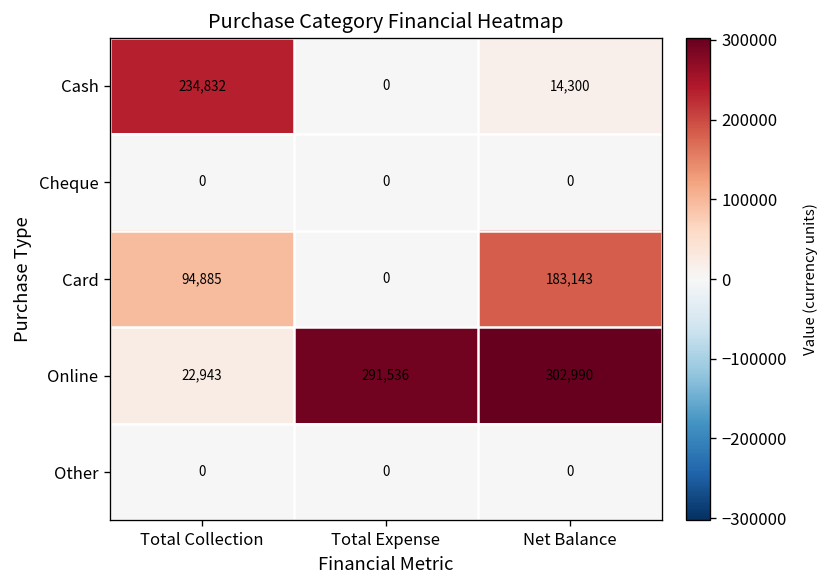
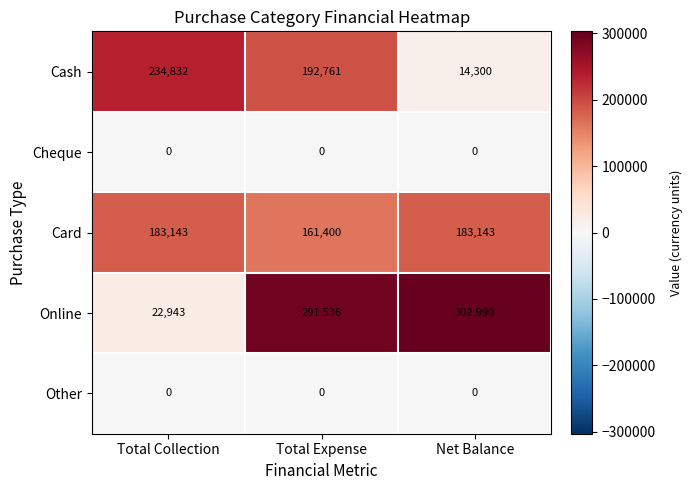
Cash, Total Expense: 0 -> 192,761
Card, Total Collection: 94,885 -> 183,143
Card, Total Expense: 0 -> 161,400
